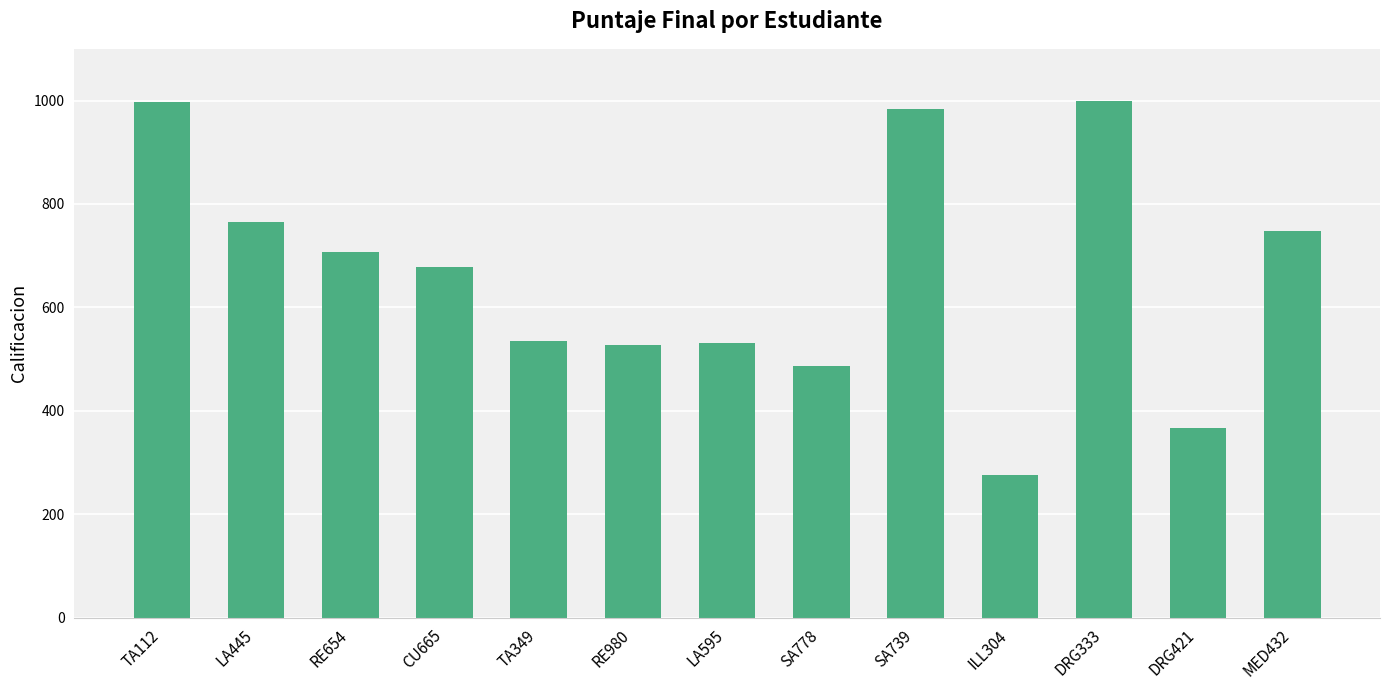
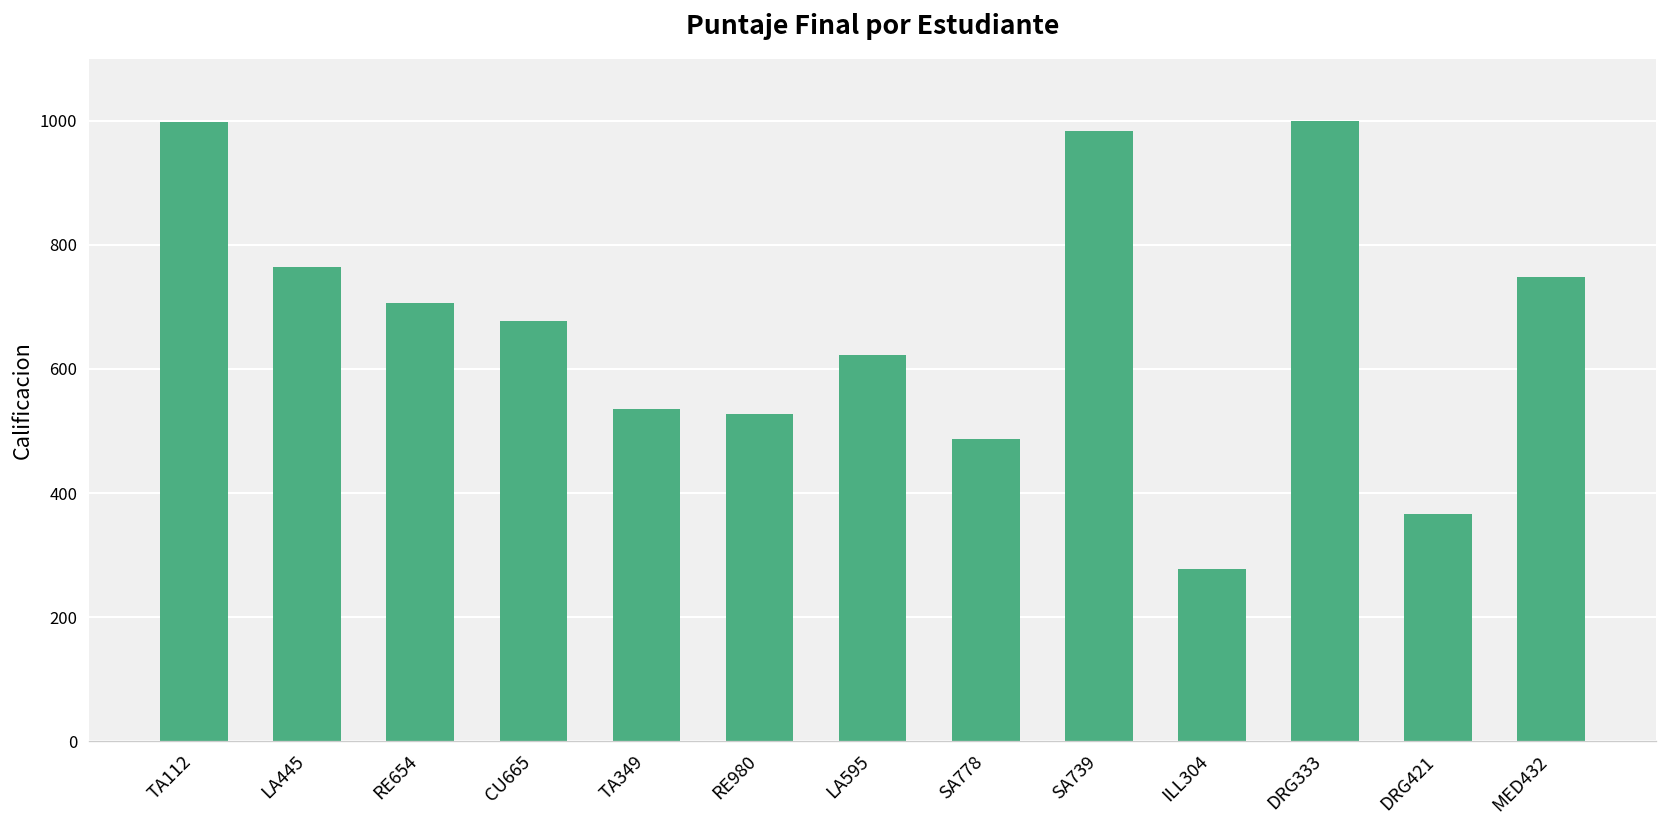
LA595: 530 -> 620
